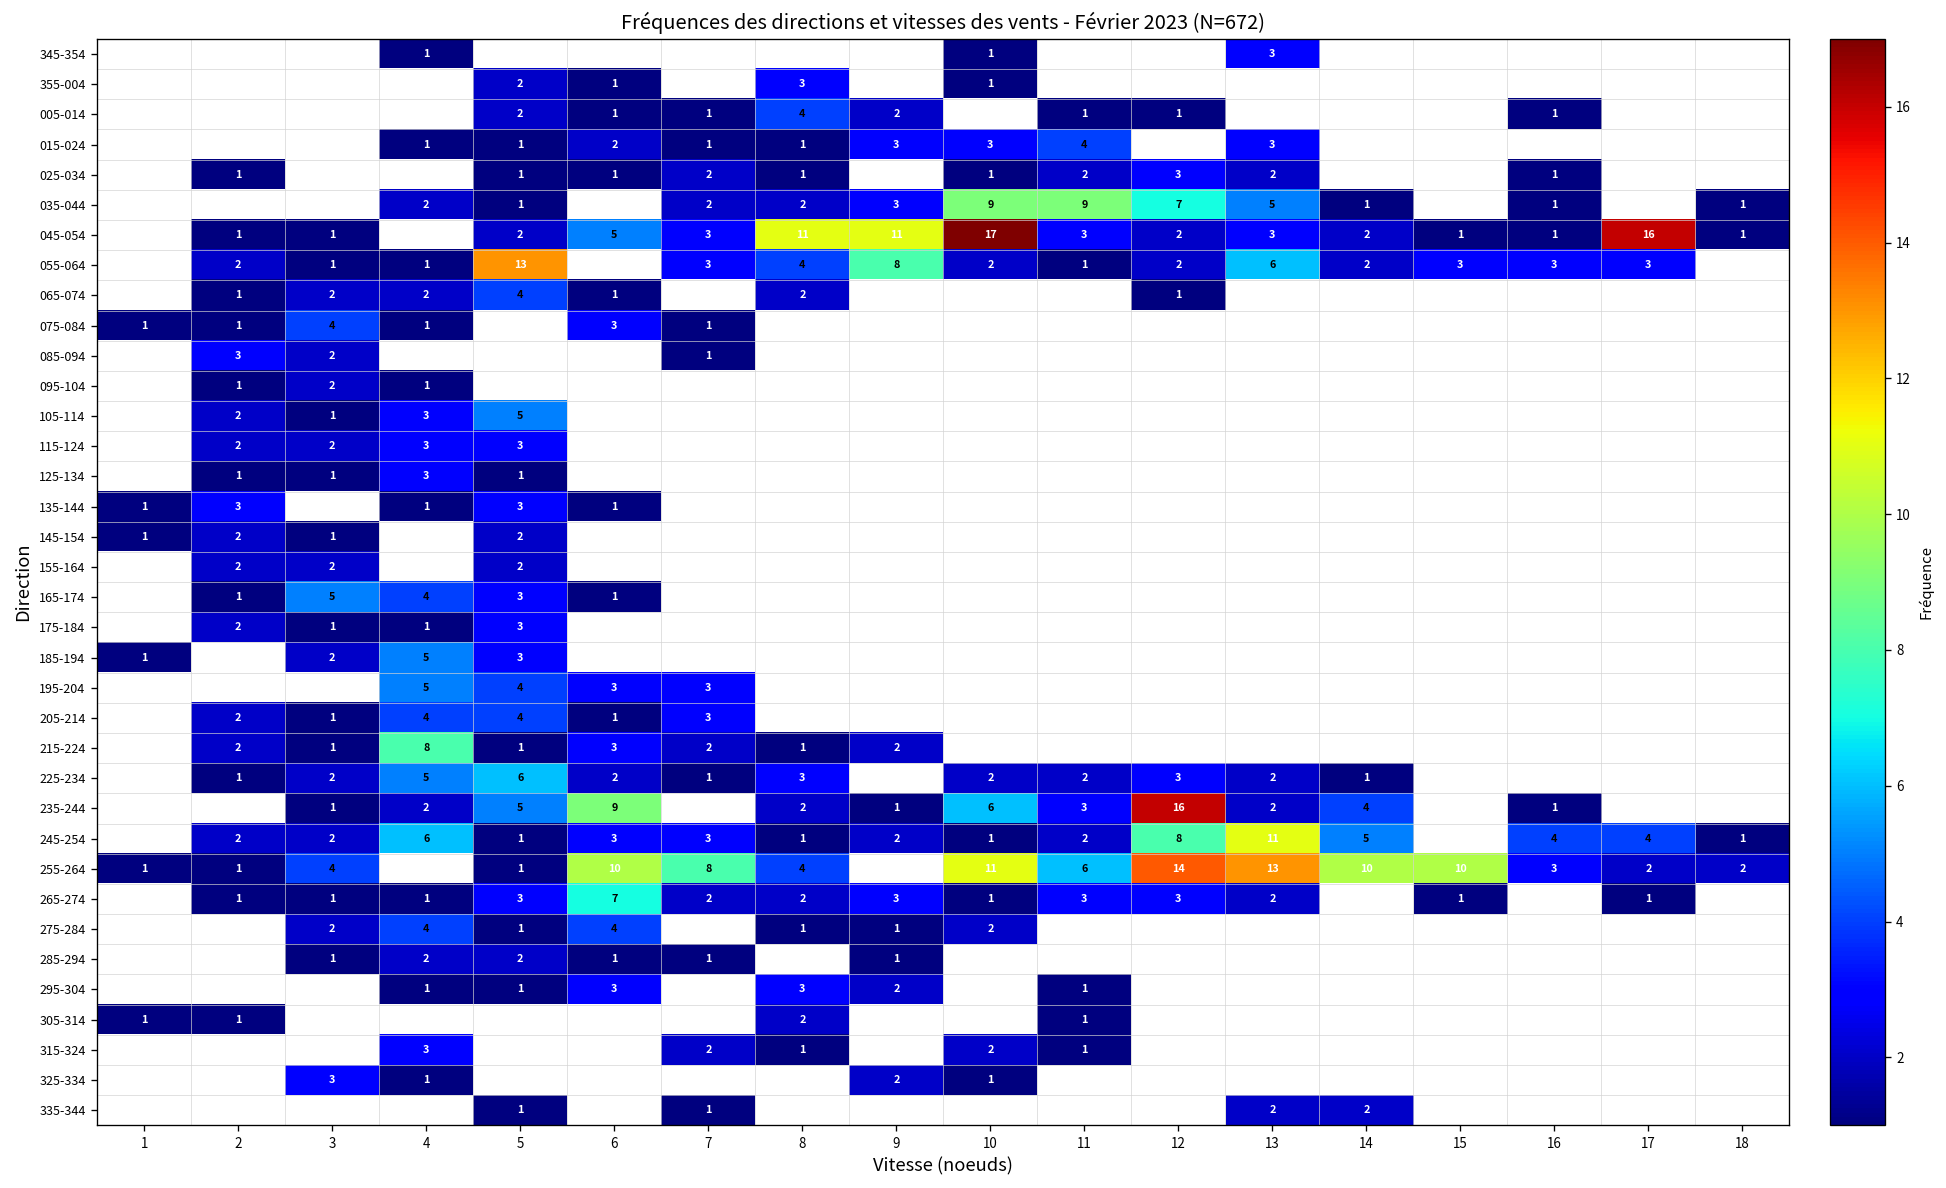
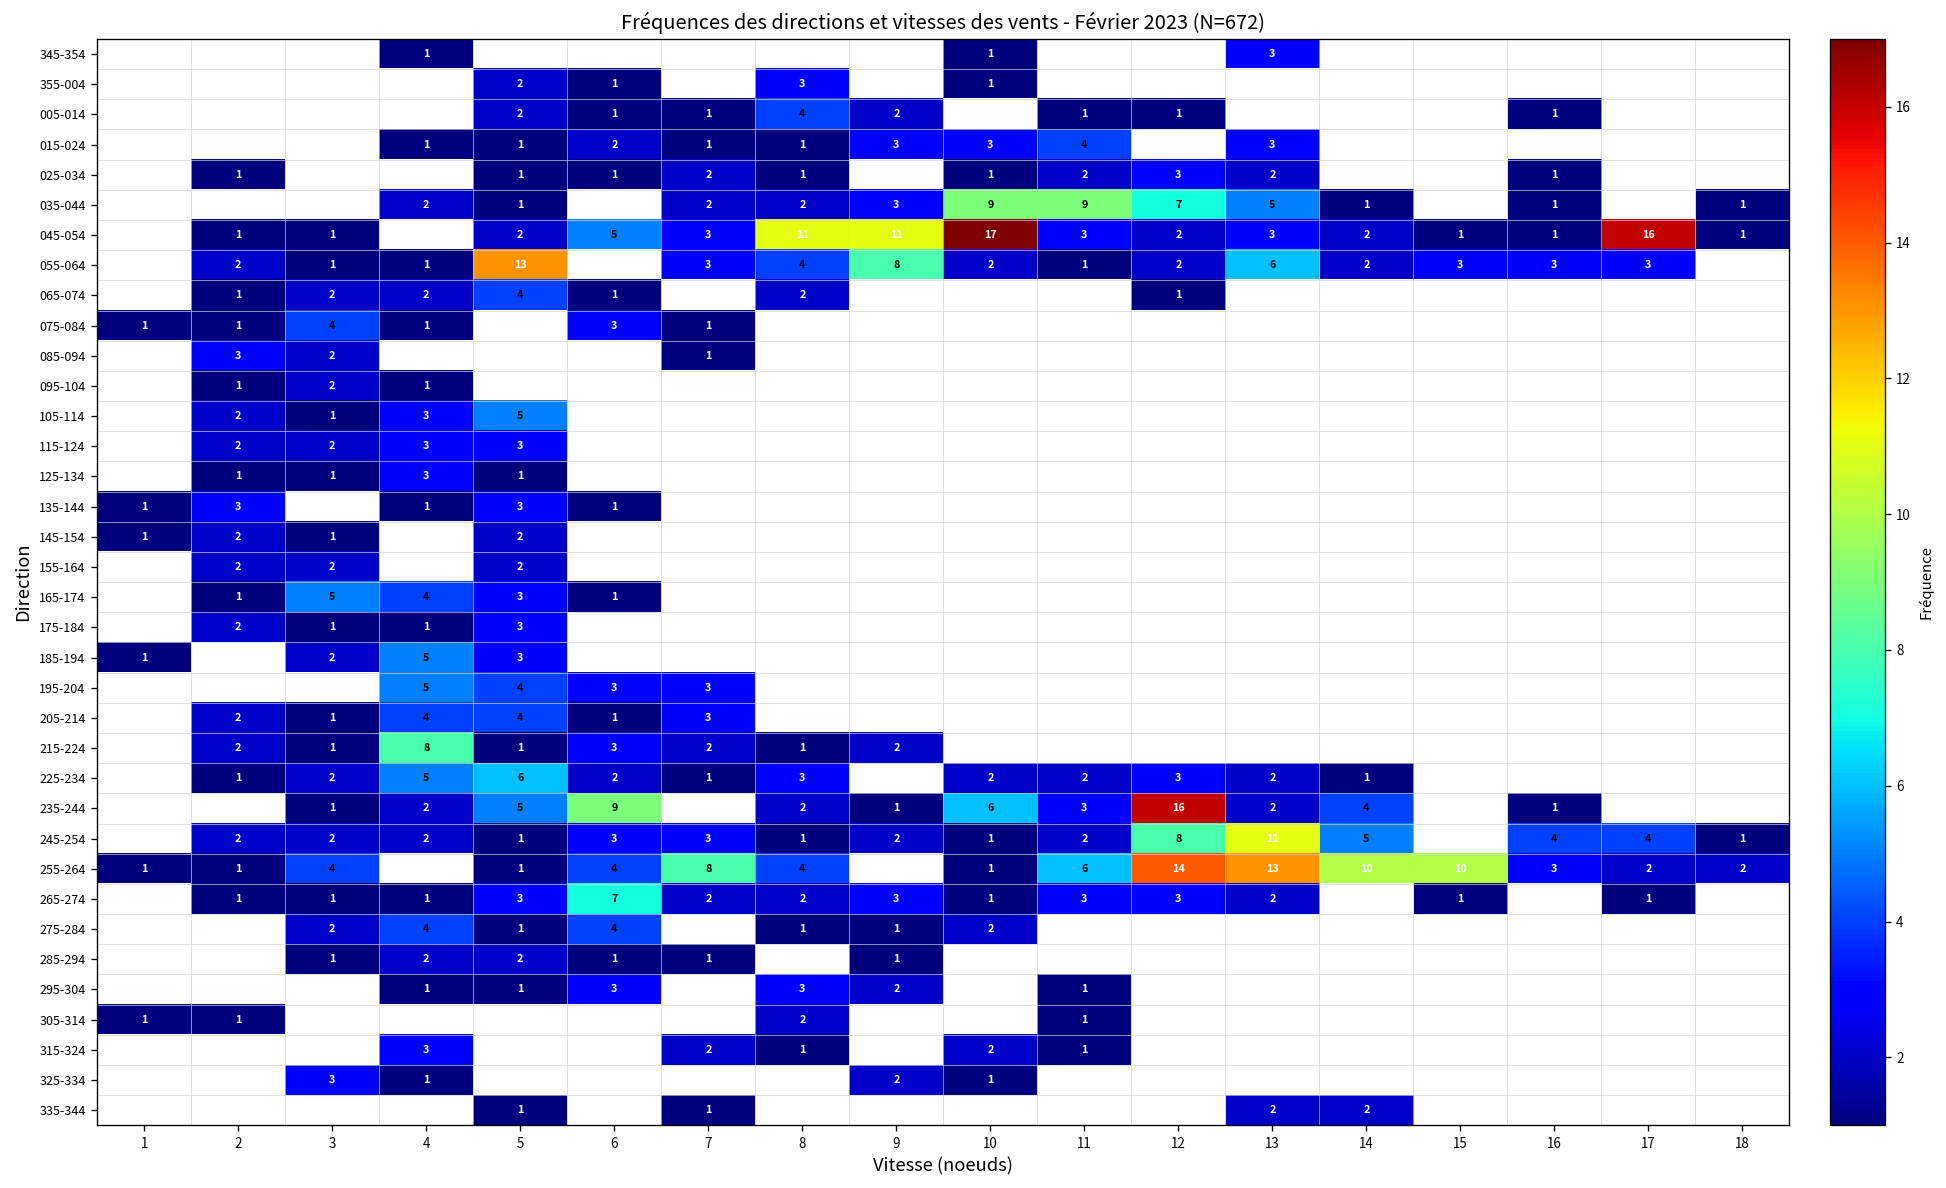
245-254, 4: 6 -> 2
255-264, 6: 10 -> 4
255-264, 10: 11 -> 1
